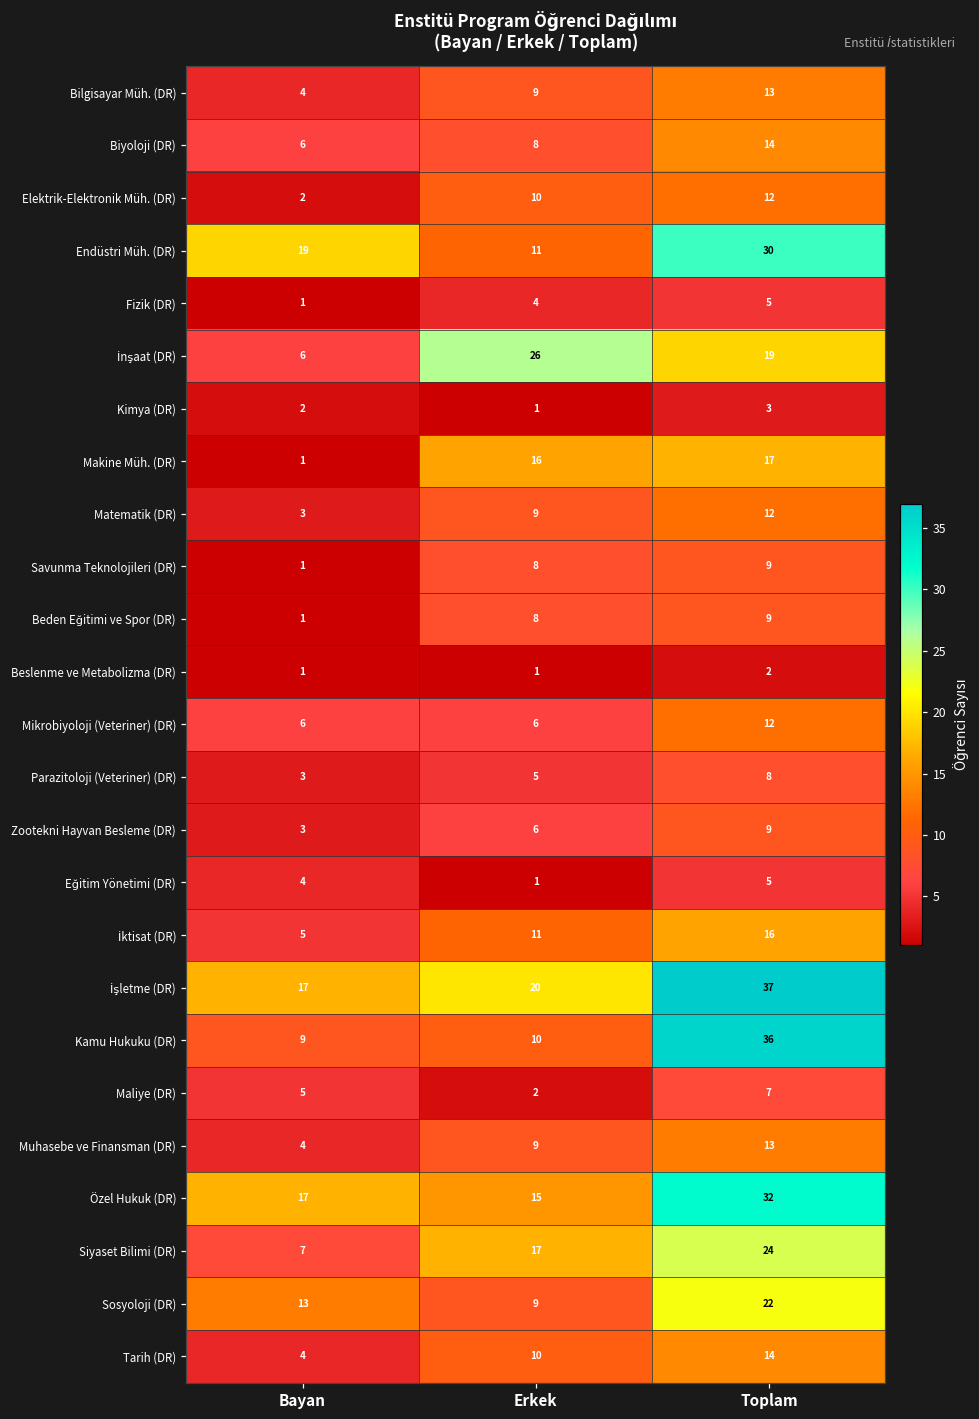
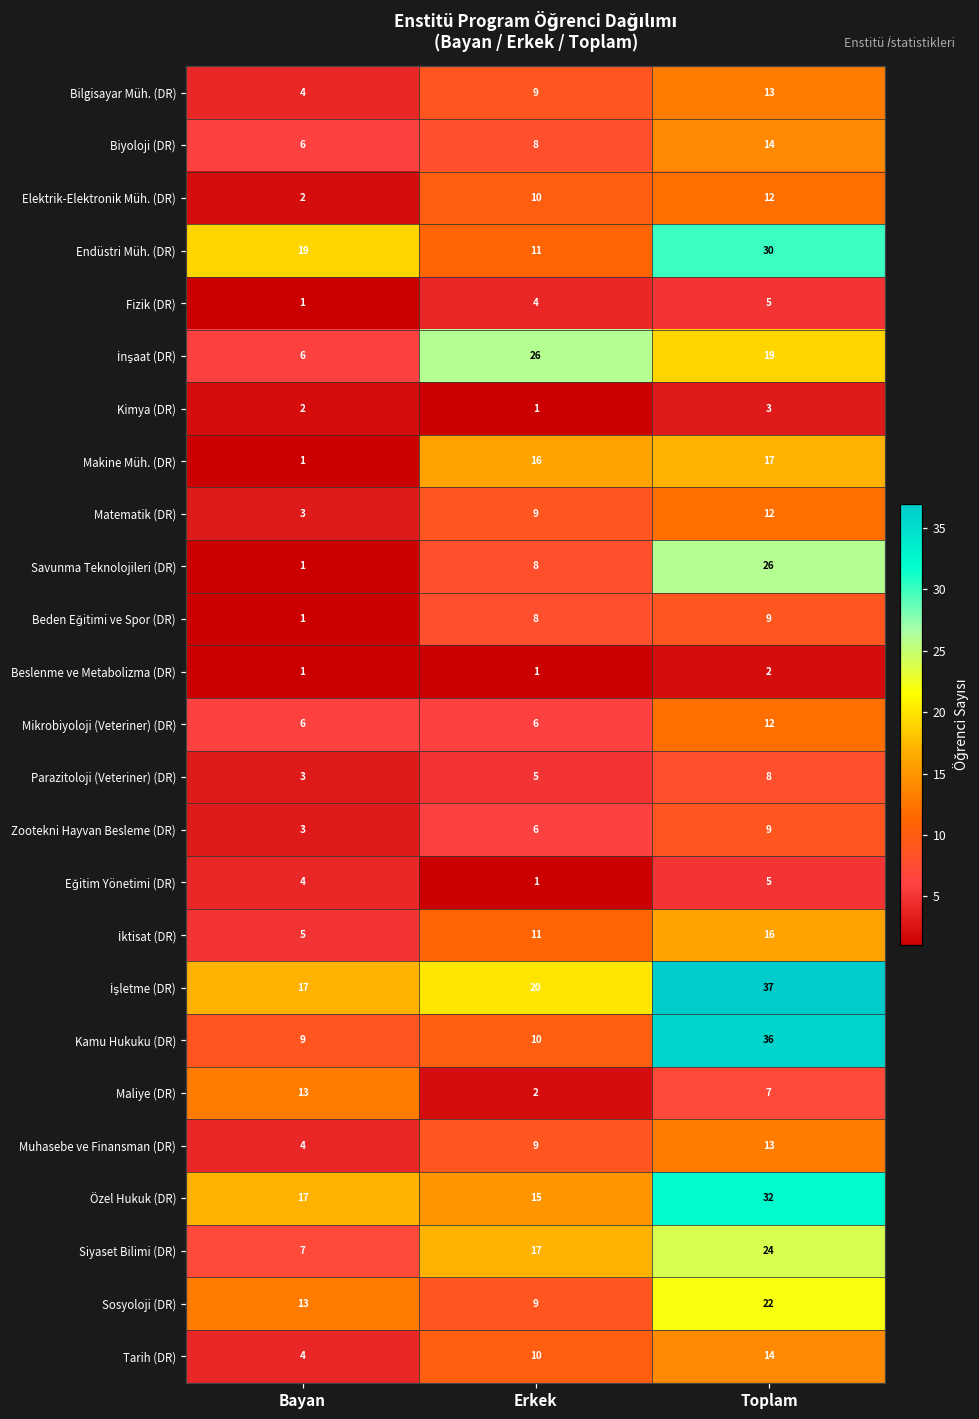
Savunma Teknolojileri (DR), Toplam: 9 -> 26
Maliye (DR), Bayan: 5 -> 13
